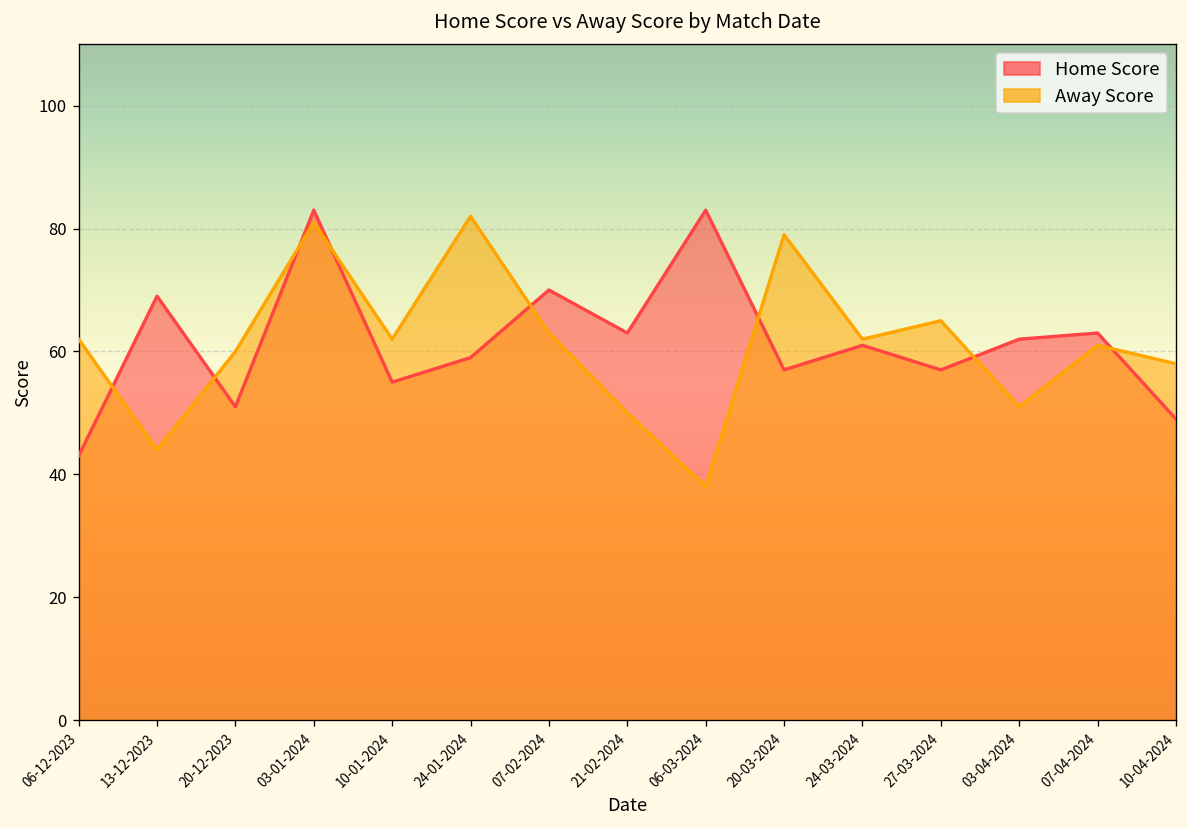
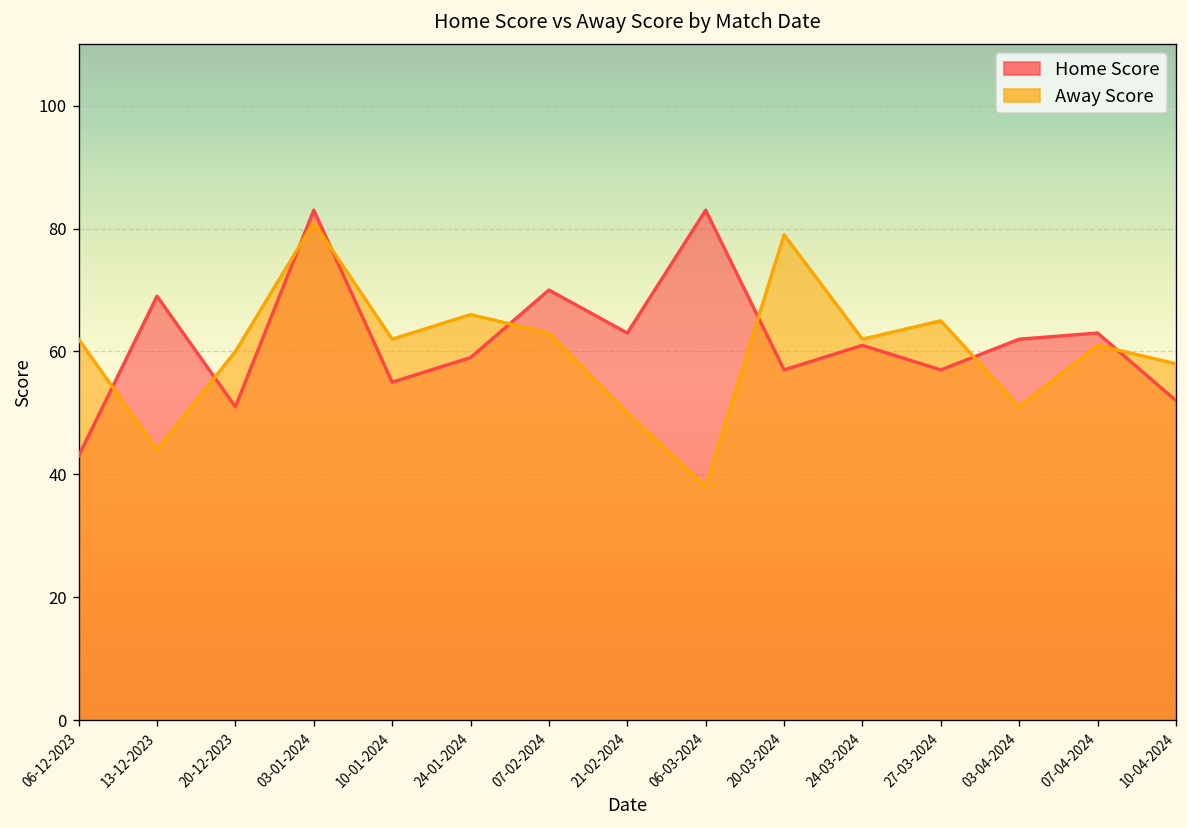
Away Score, 24-01-2024: 82 -> 66
Home Score, 10-04-2024: 49 -> 52
